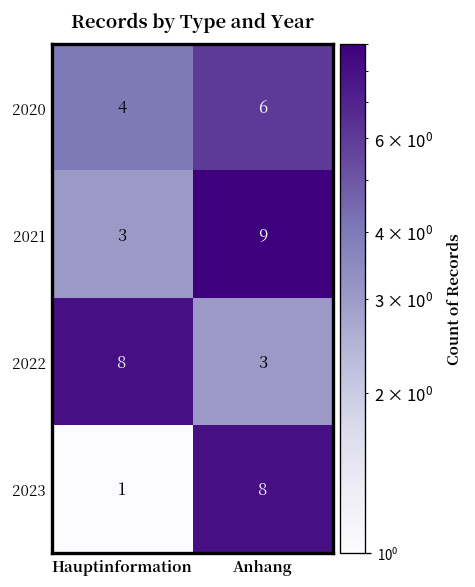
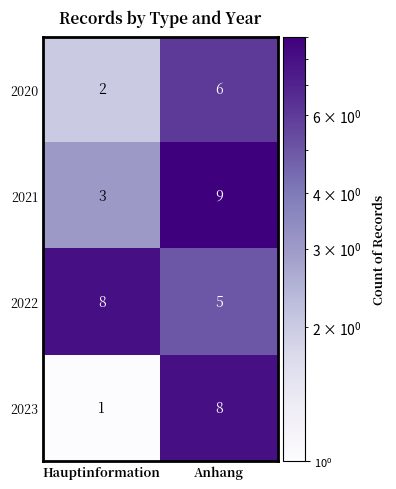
2020, Hauptinformation: 4 -> 2
2022, Anhang: 3 -> 5
